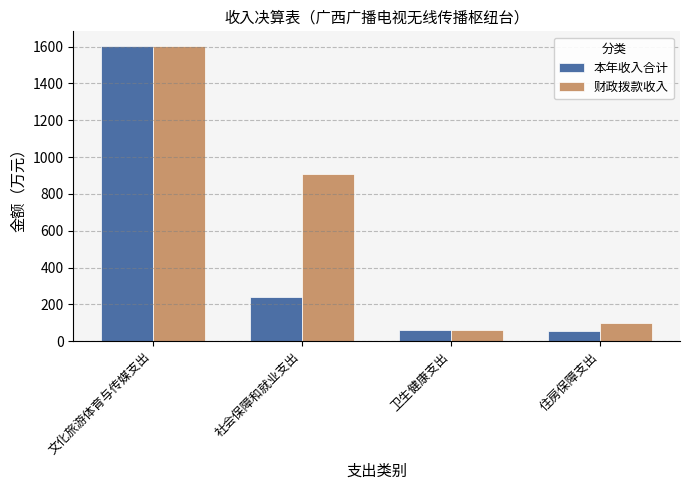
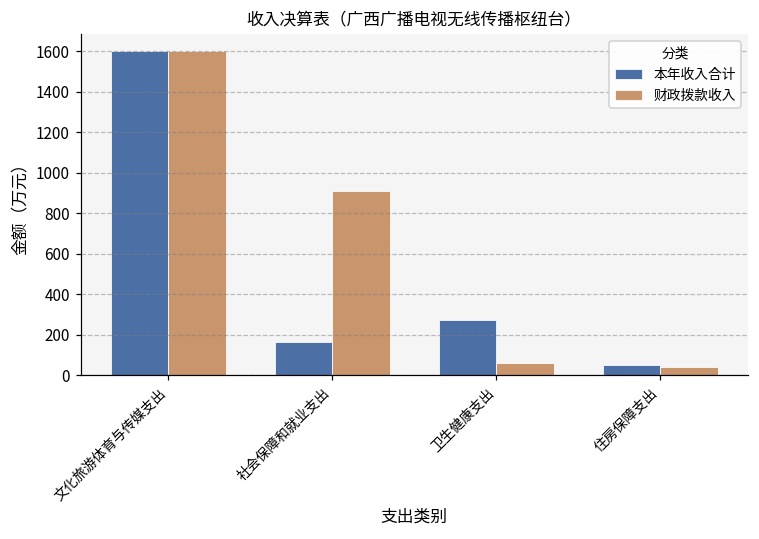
本年收入合计, 社会保障和就业支出: 240 -> 160
本年收入合计, 卫生健康支出: 60 -> 270
财政拨款收入, 住房保障支出: 100 -> 40
